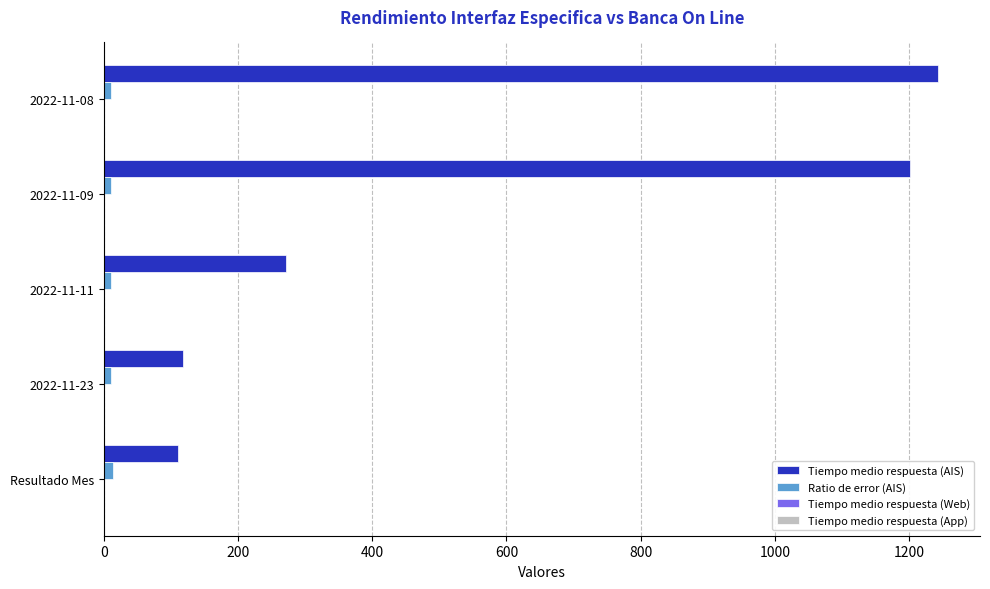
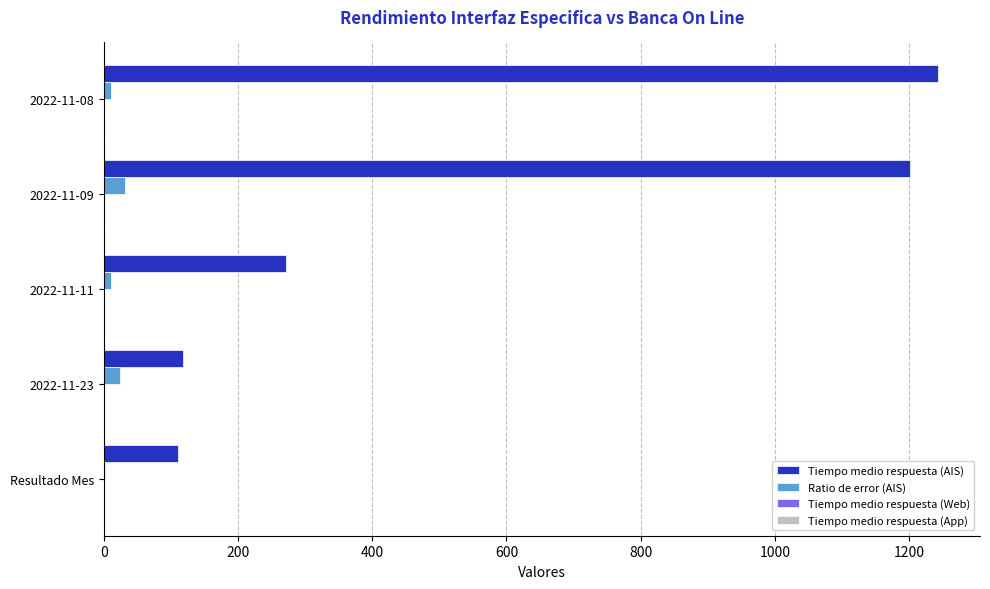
Ratio de error (AIS), 2022-11-09: 10 -> 30
Ratio de error (AIS), 2022-11-23: 10 -> 20
Ratio de error (AIS), Resultado Mes: 10 -> 0
